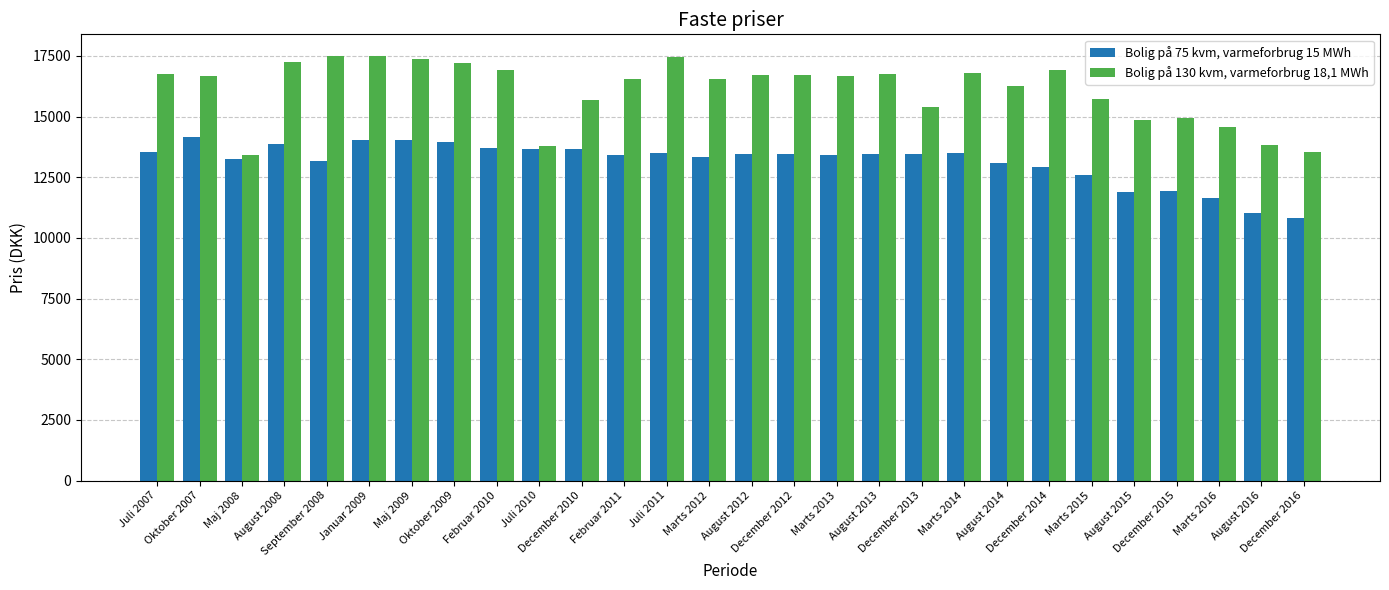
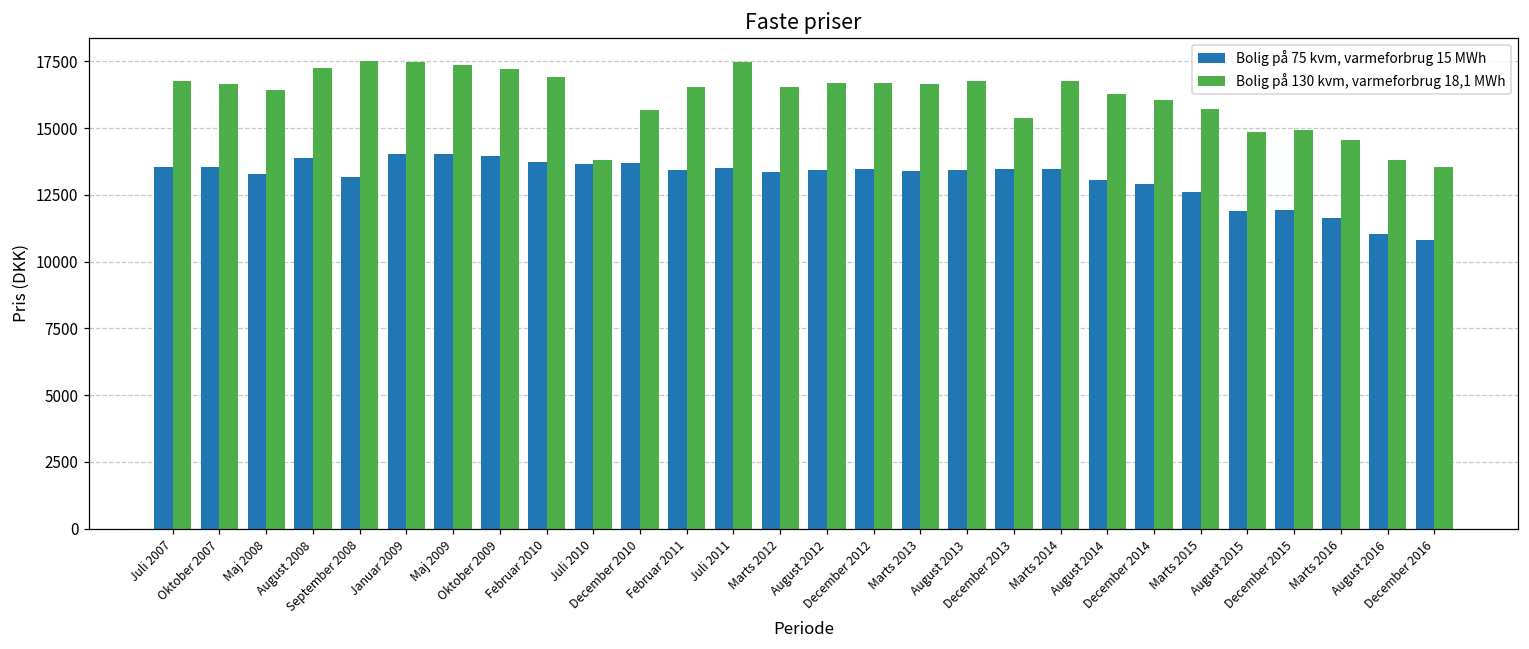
Bolig på 75 kvm, varmeforbrug 15 MWh, Oktober 2007: 14100 -> 13500
Bolig på 130 kvm, varmeforbrug 18,1 MWh, Maj 2008: 13400 -> 16400
Bolig på 130 kvm, varmeforbrug 18,1 MWh, December 2014: 16900 -> 16100
